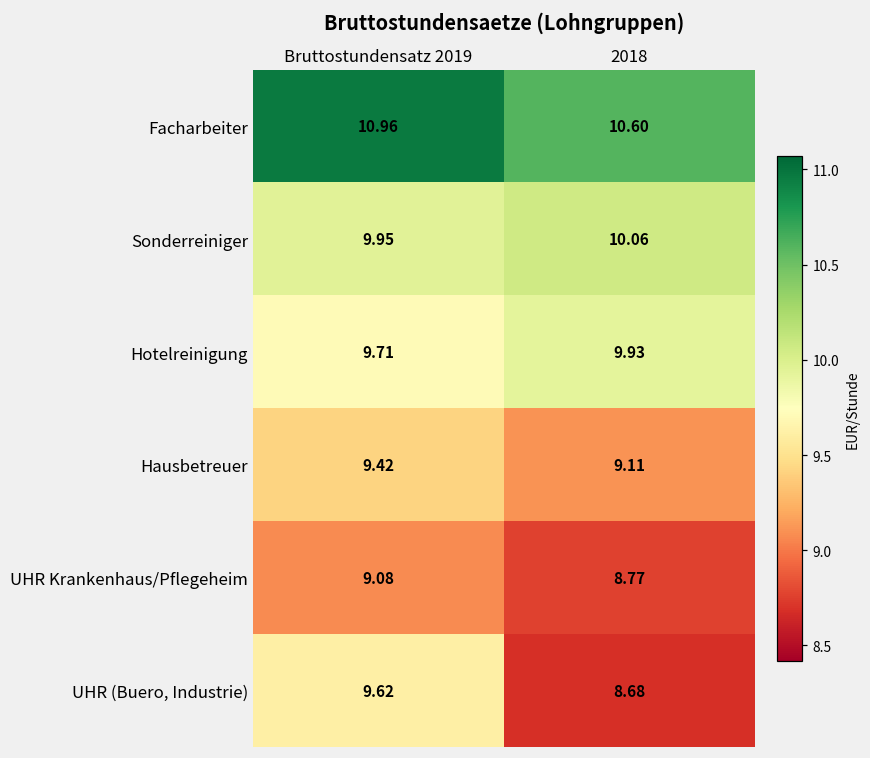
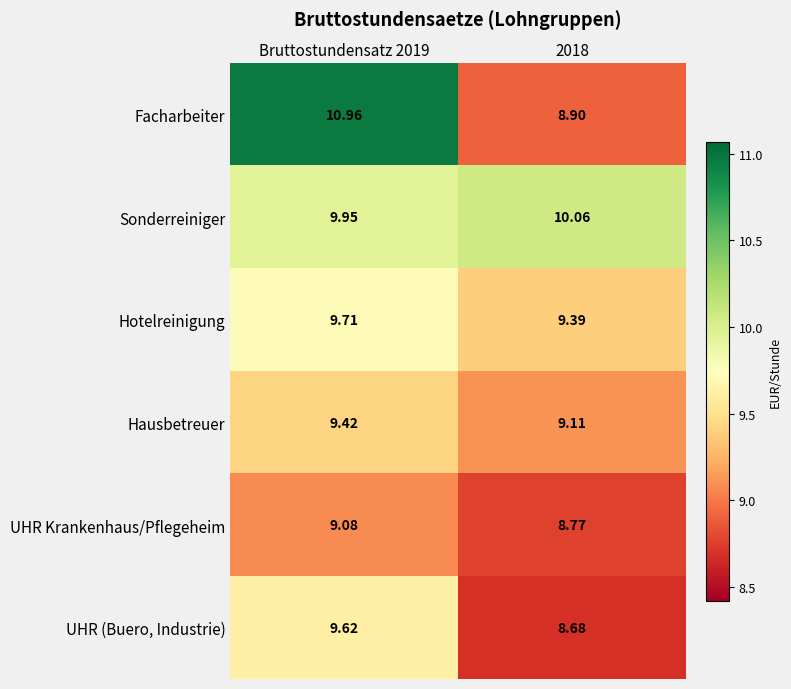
Facharbeiter, 2018: 10.60 -> 8.90
Hotelreinigung, 2018: 9.93 -> 9.39
